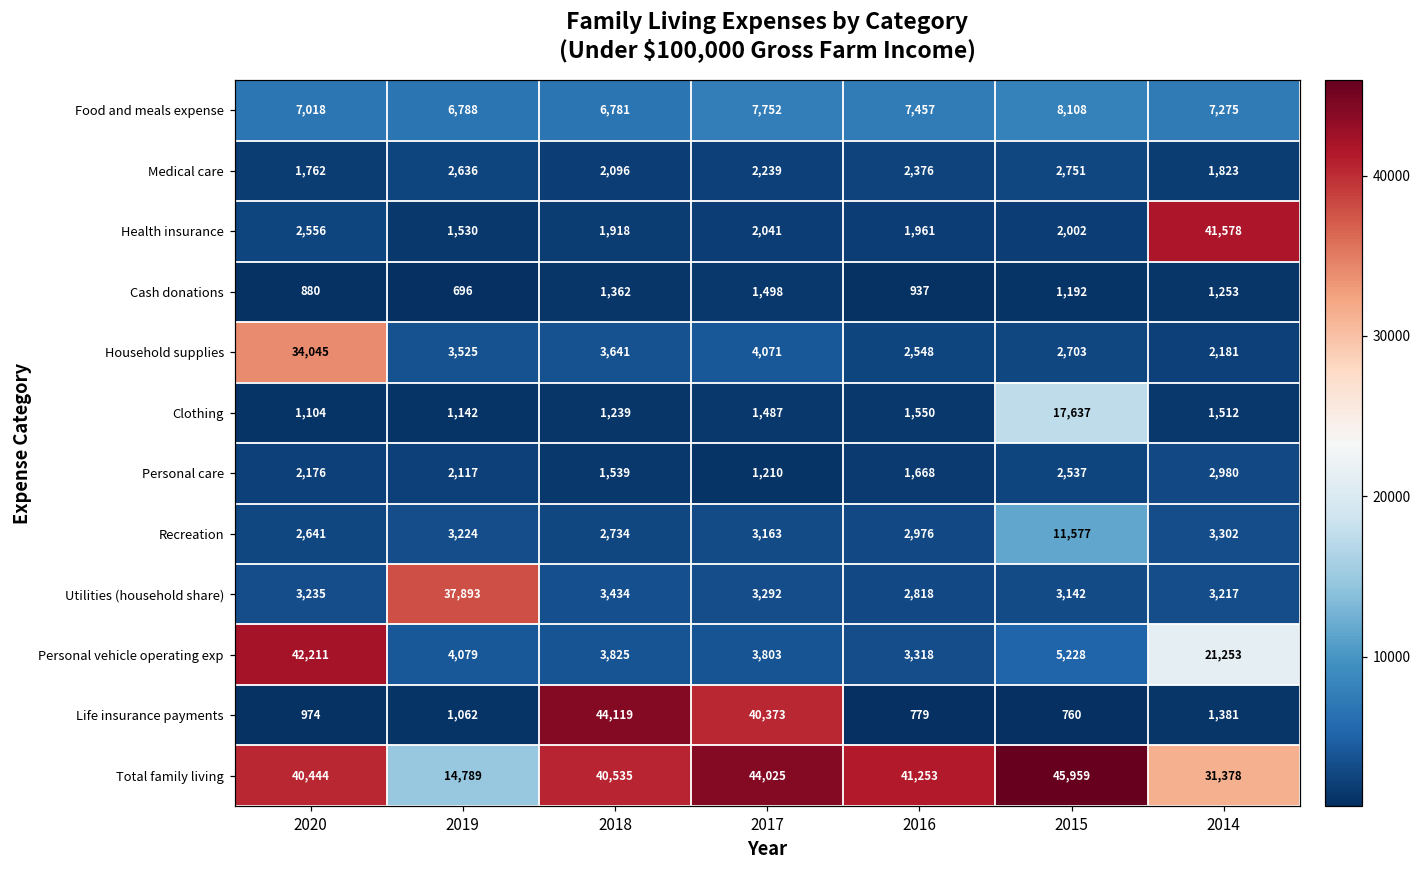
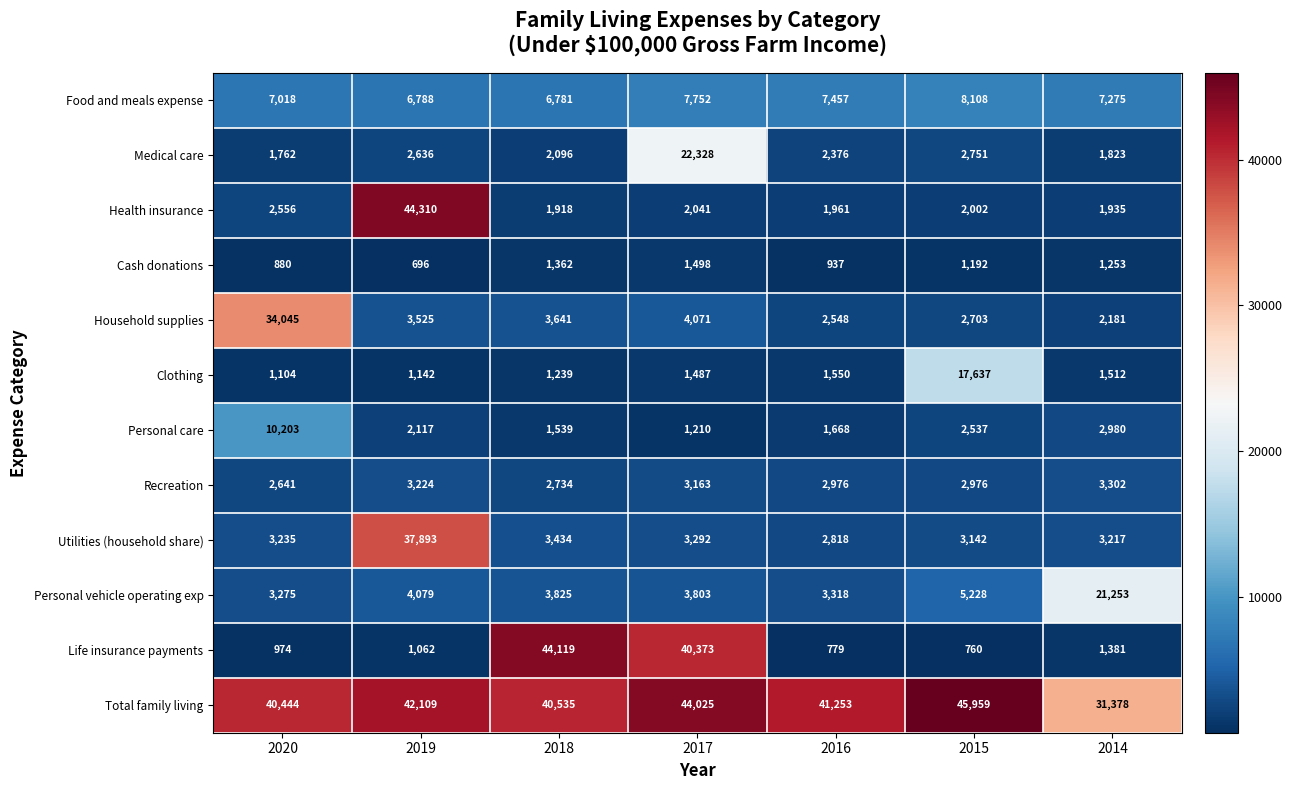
Medical care, 2017: 2,239 -> 22,328
Health insurance, 2019: 1,530 -> 44,310
Health insurance, 2014: 41,578 -> 1,935
Personal care, 2020: 2,176 -> 10,203
Recreation, 2015: 11,577 -> 2,976
Personal vehicle operating exp, 2020: 42,211 -> 3,275
Total family living, 2019: 14,789 -> 42,109
